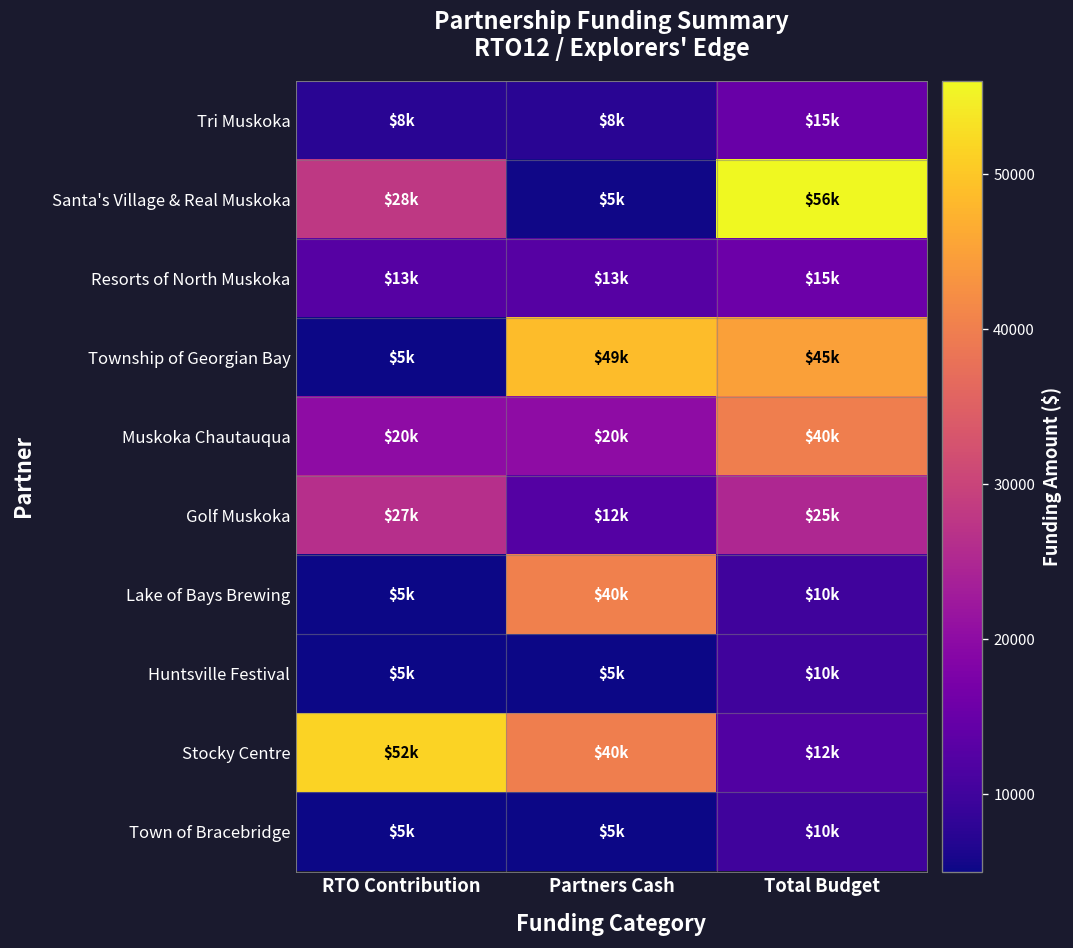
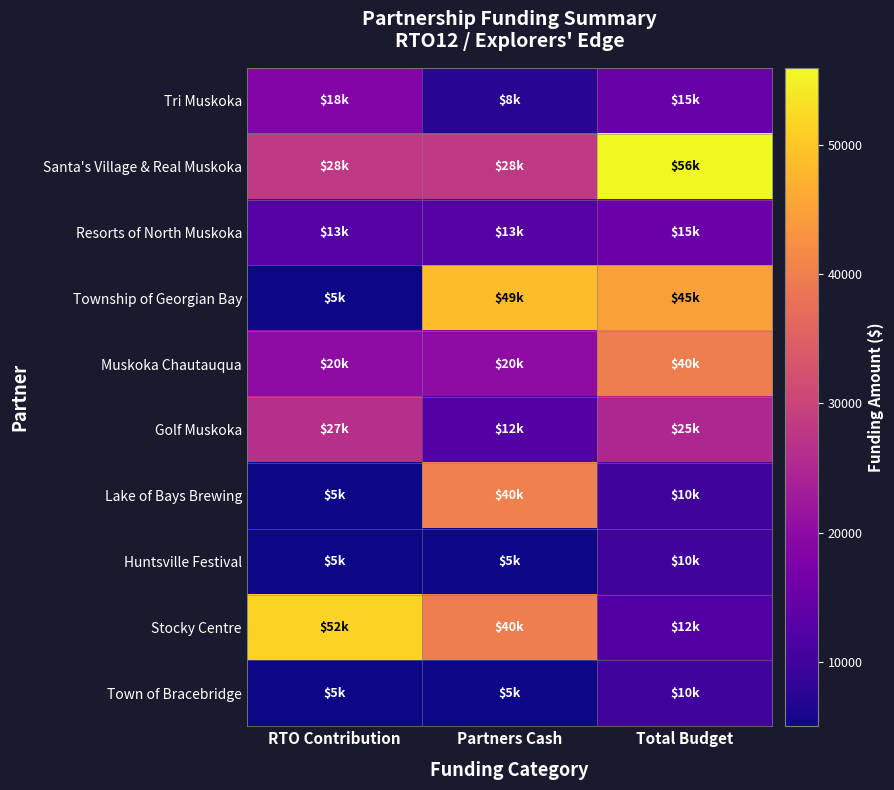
Tri Muskoka, RTO Contribution: $8k -> $18k
Santa's Village & Real Muskoka, Partners Cash: $5k -> $28k
